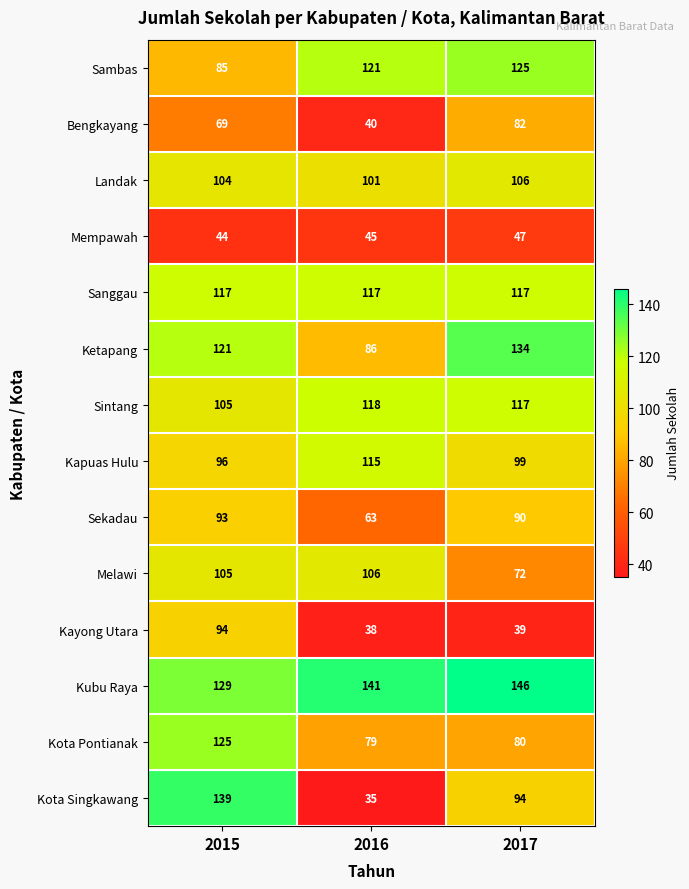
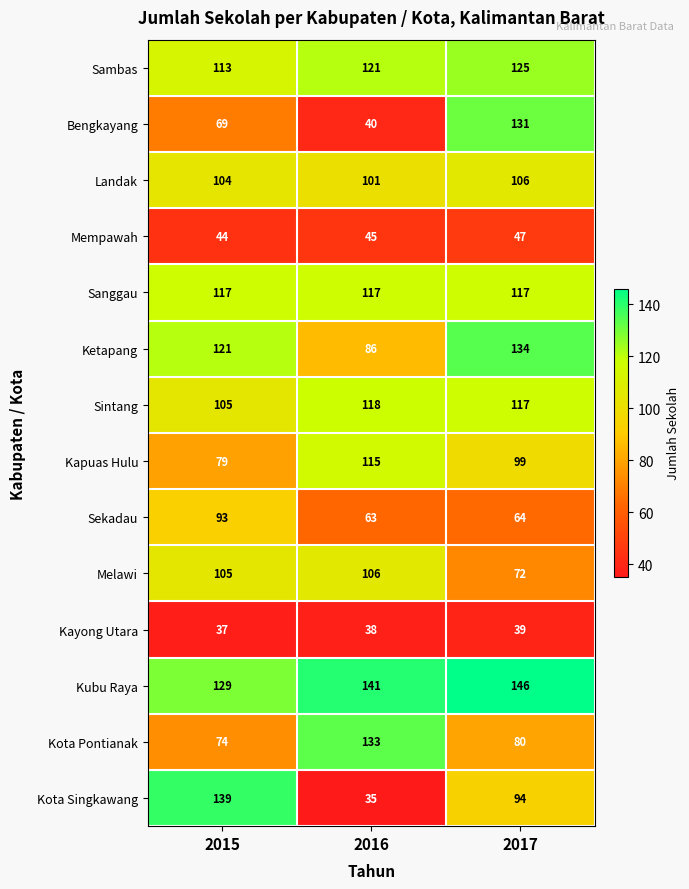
Sambas, 2015: 85 -> 113
Bengkayang, 2017: 82 -> 131
Kapuas Hulu, 2015: 96 -> 79
Sekadau, 2017: 90 -> 64
Kayong Utara, 2015: 94 -> 37
Kota Pontianak, 2015: 125 -> 74
Kota Pontianak, 2016: 79 -> 133
